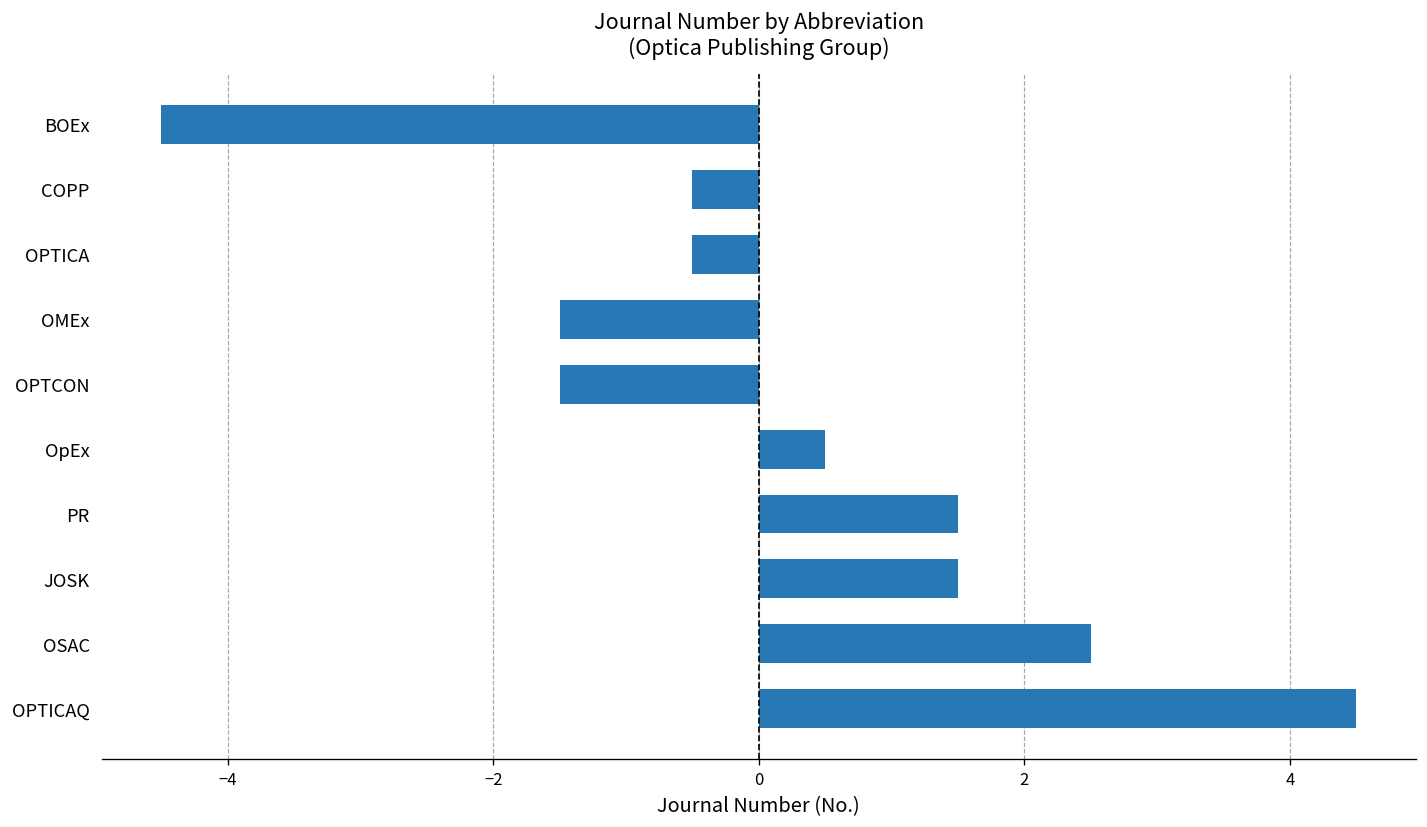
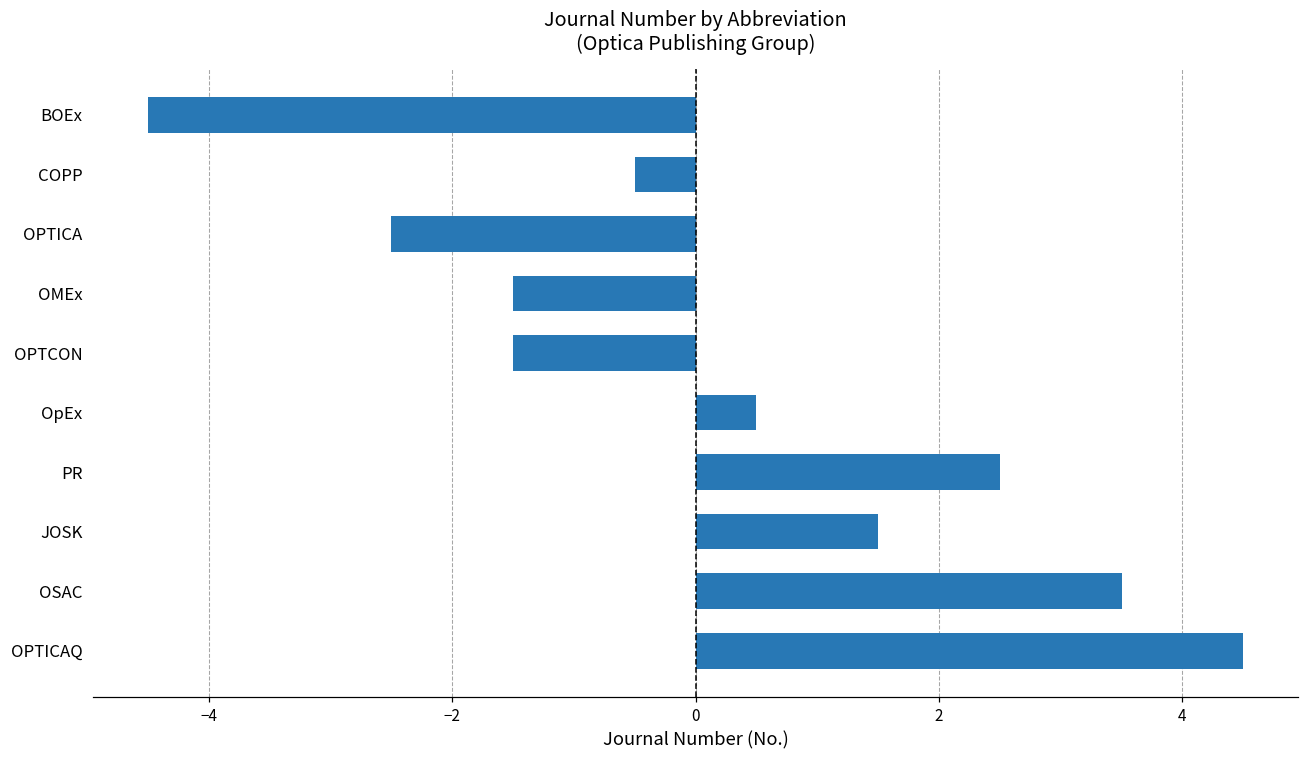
OPTICA: -0.50 -> -2.50
PR: 1.50 -> 2.50
OSAC: 2.50 -> 3.50
